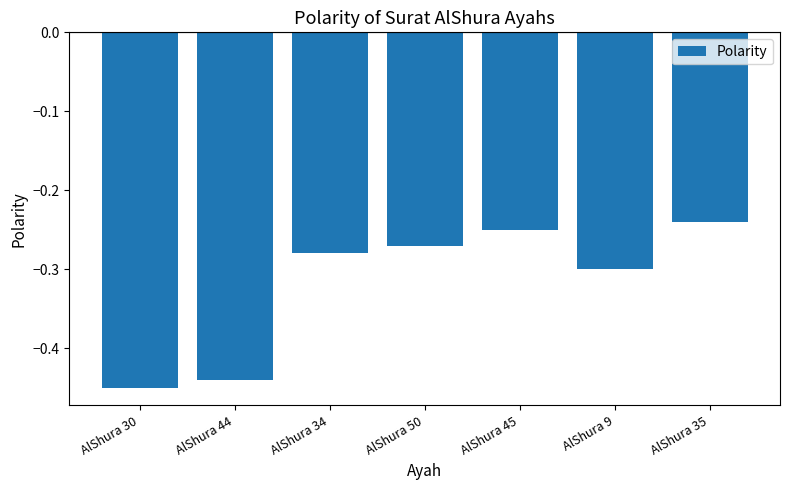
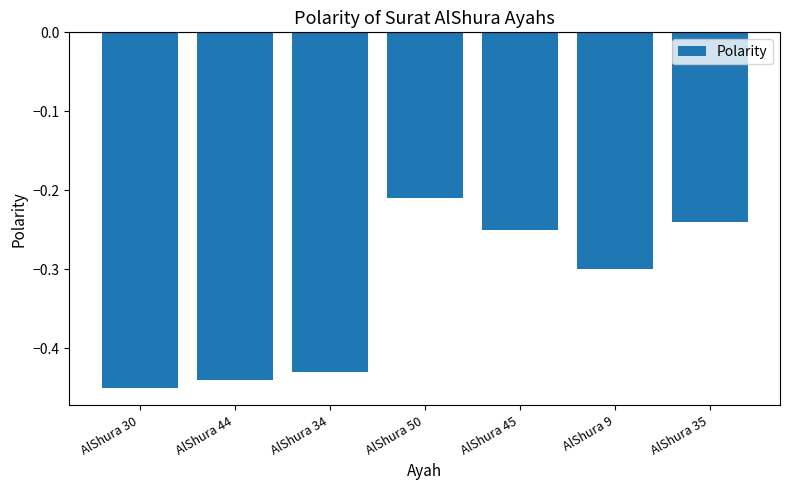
AlShura 34: -0.28 -> -0.43
AlShura 50: -0.27 -> -0.21
